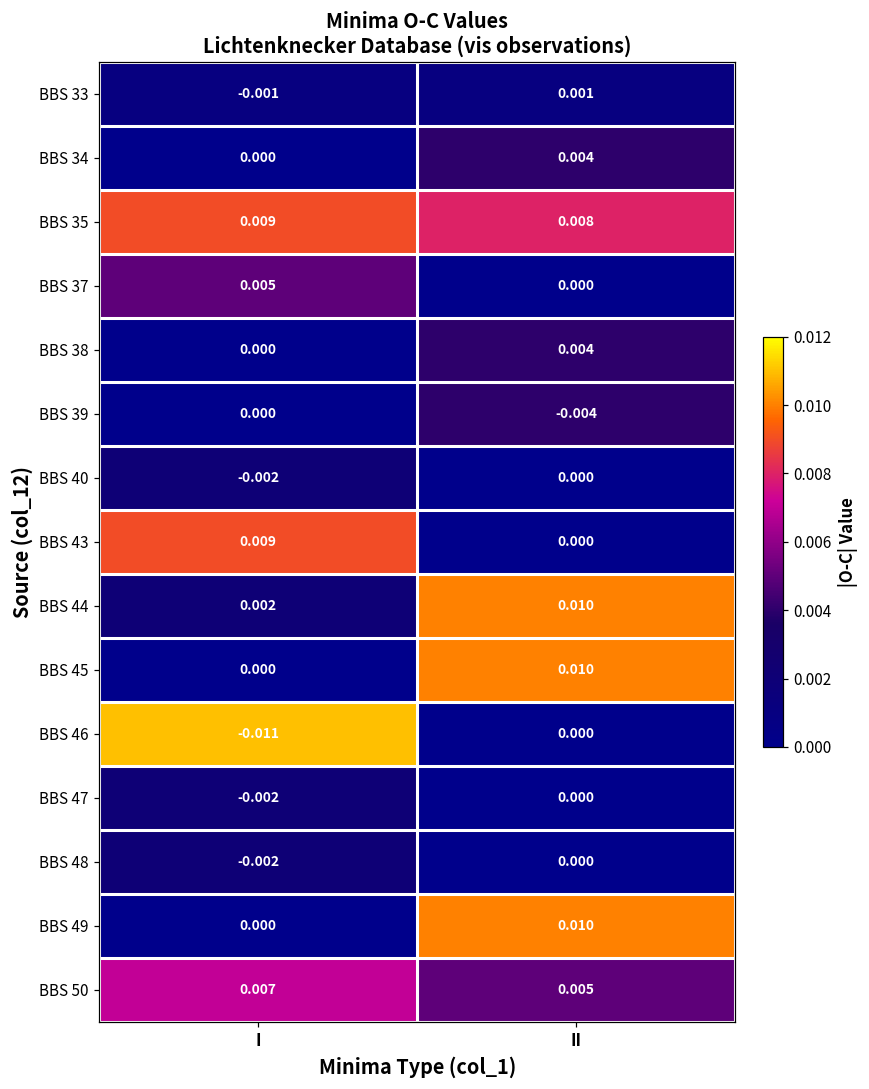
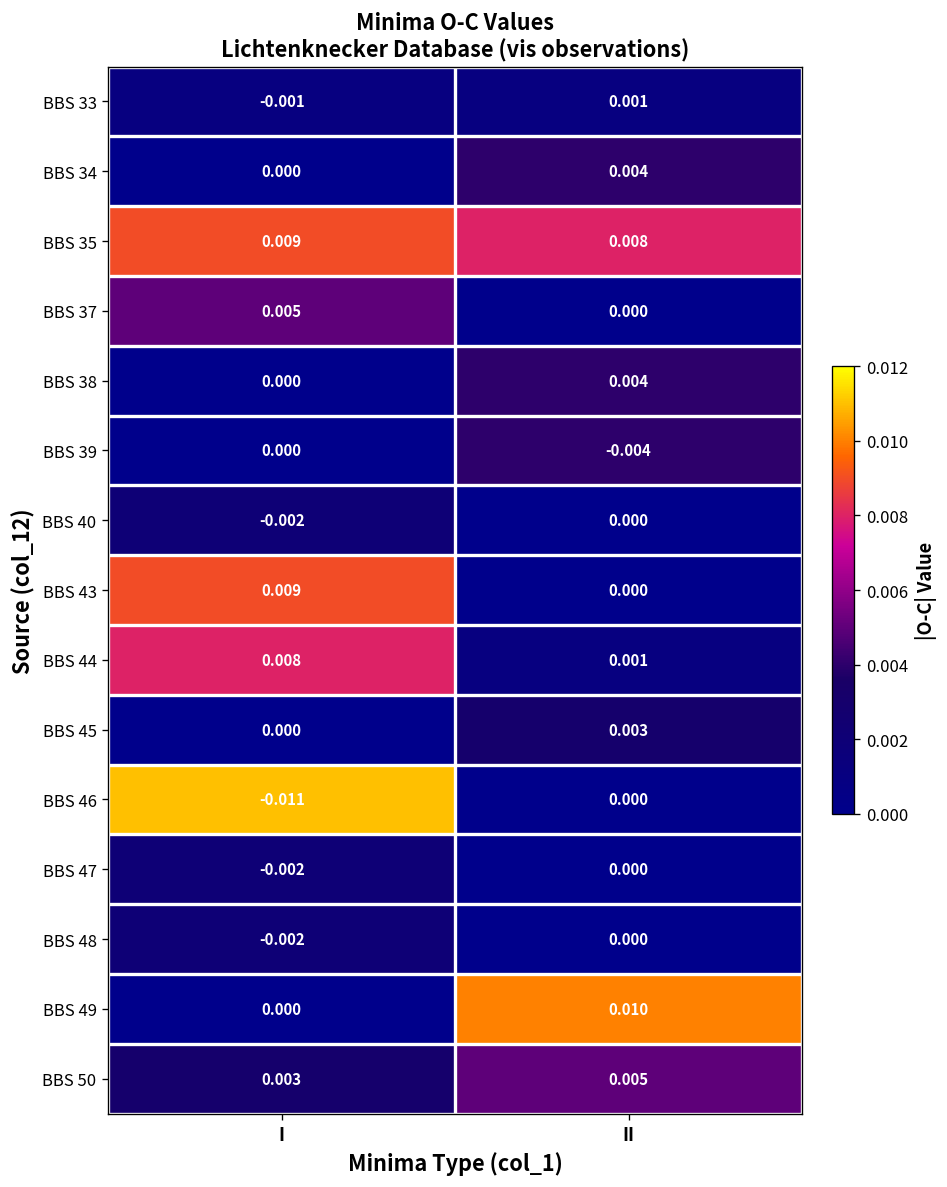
BBS 44, I: 0.002 -> 0.008
BBS 44, II: 0.010 -> 0.001
BBS 45, II: 0.010 -> 0.003
BBS 50, I: 0.007 -> 0.003
